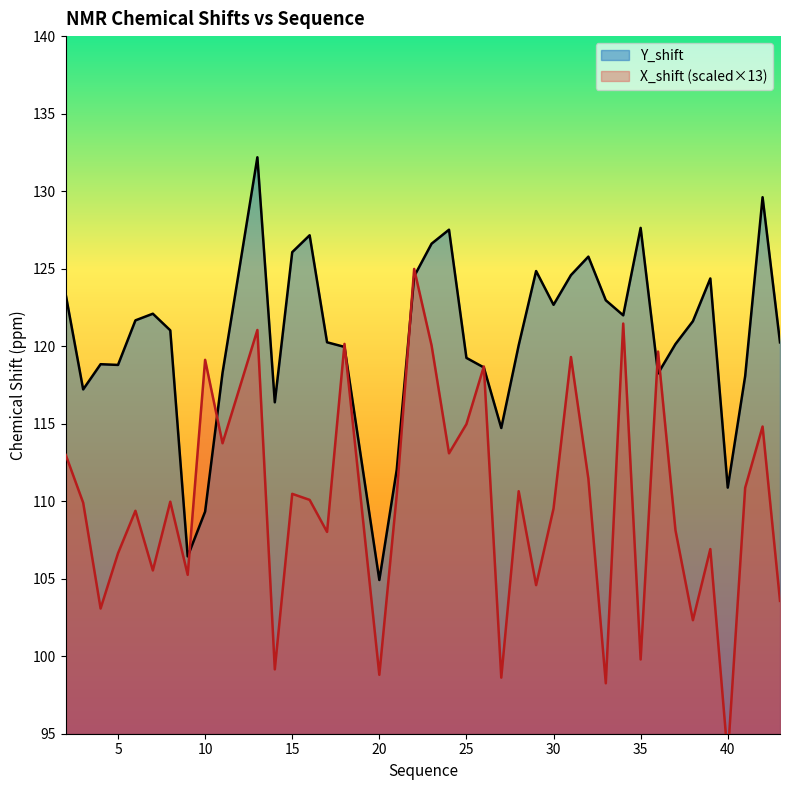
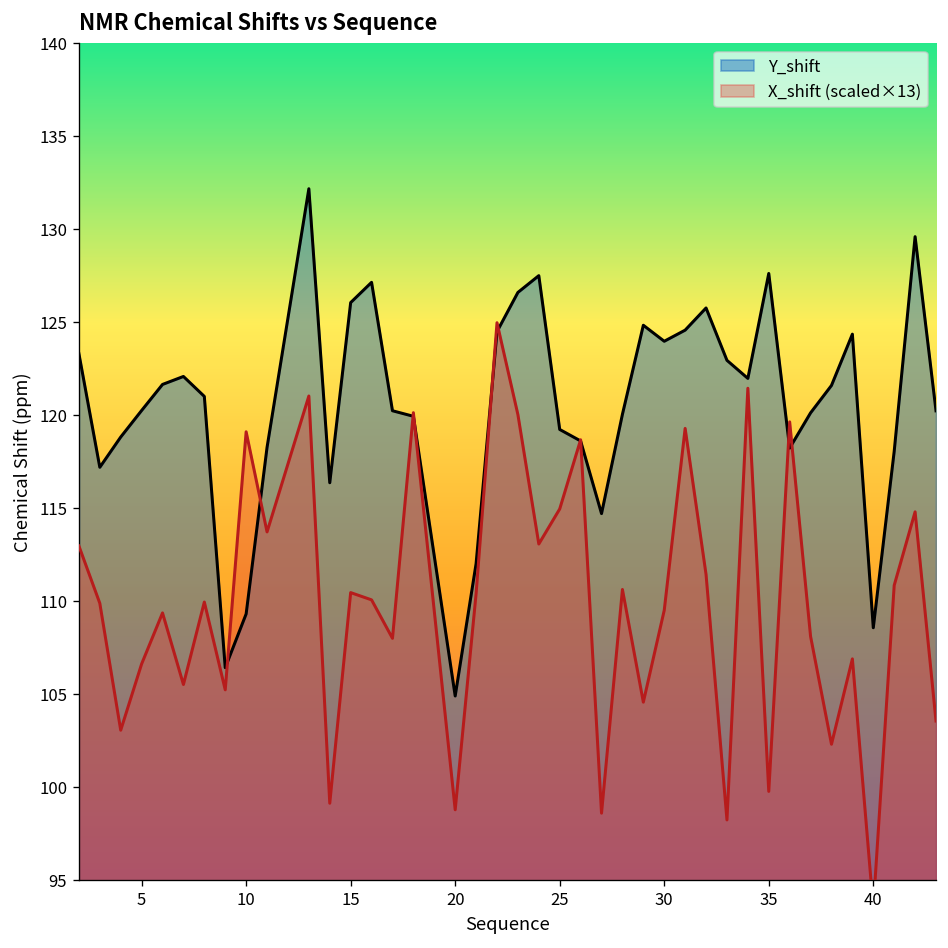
Y_shift, 5: 118.8 -> 120.3
Y_shift, 30: 122.7 -> 124.0
Y_shift, 40: 110.9 -> 108.6
